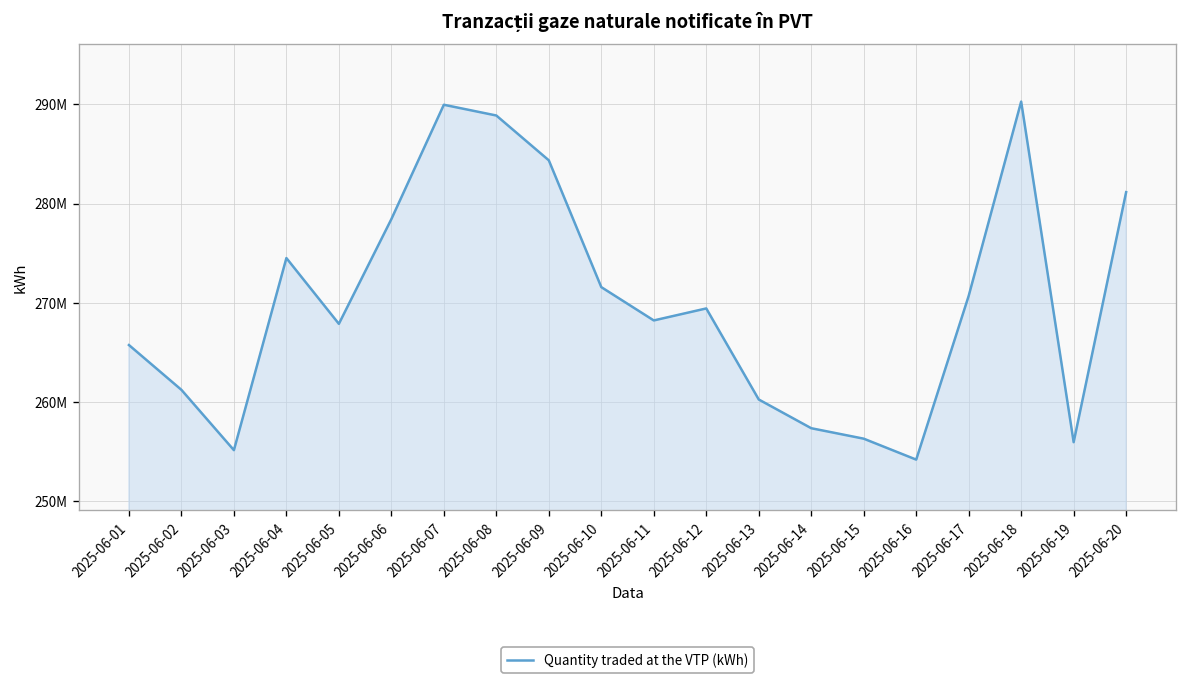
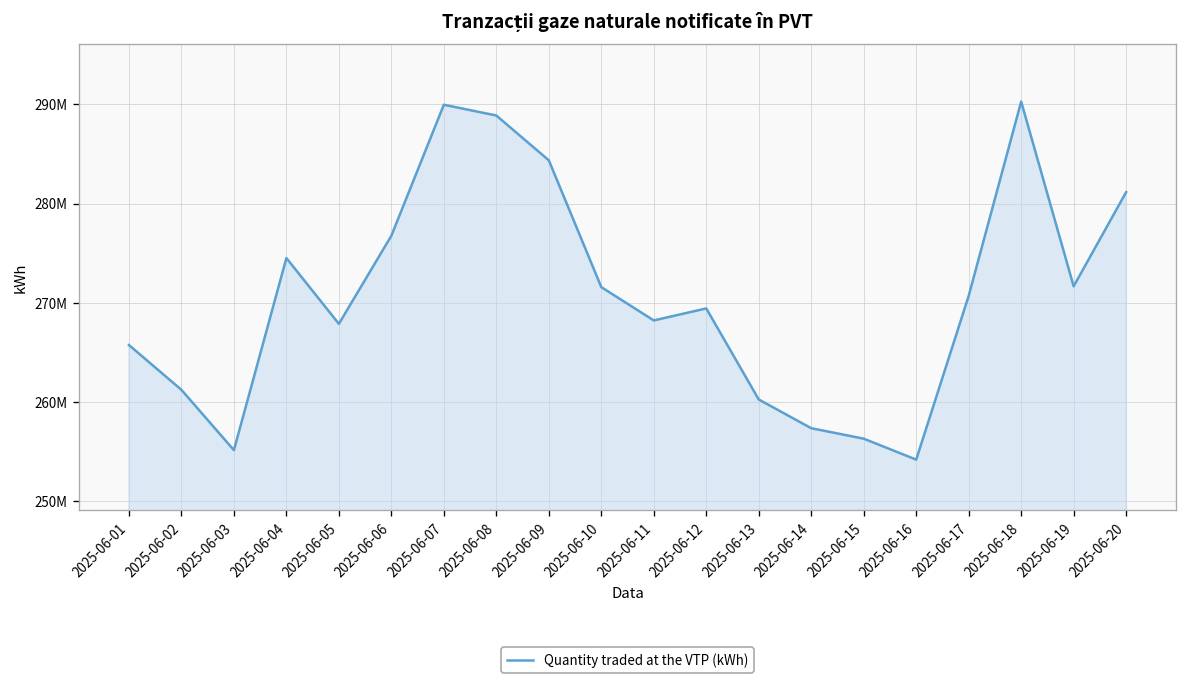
2025-06-06: 278000000 -> 277000000
2025-06-19: 256000000 -> 272000000
